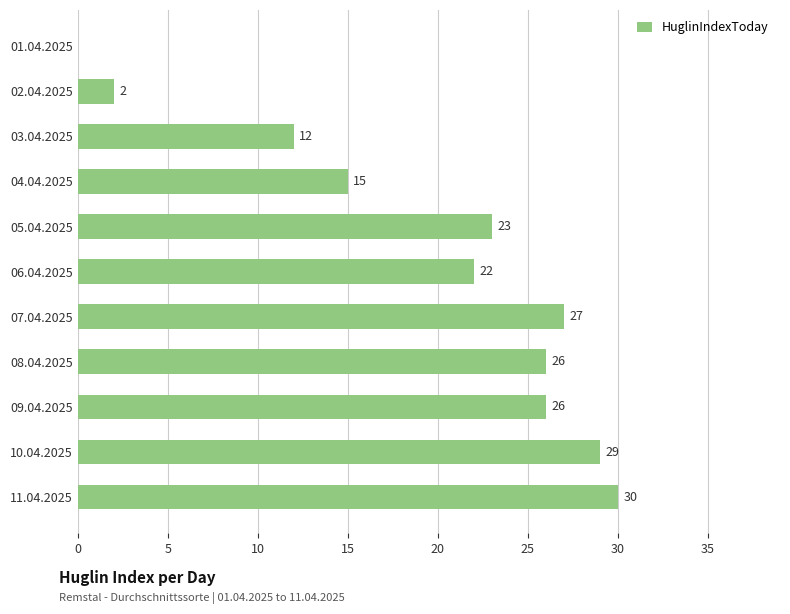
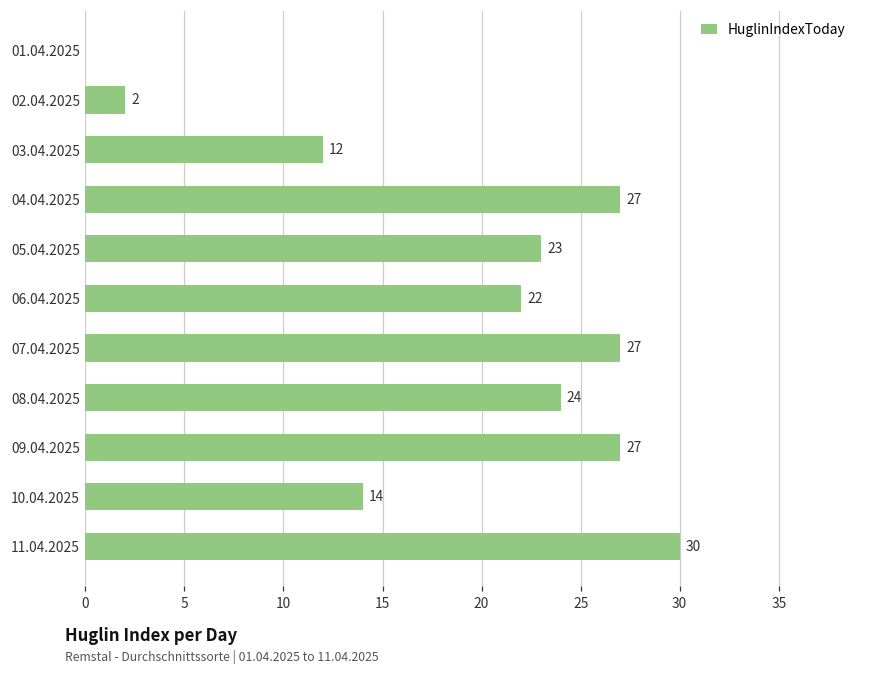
04.04.2025: 15 -> 27
08.04.2025: 26 -> 24
09.04.2025: 26 -> 27
10.04.2025: 29 -> 14
